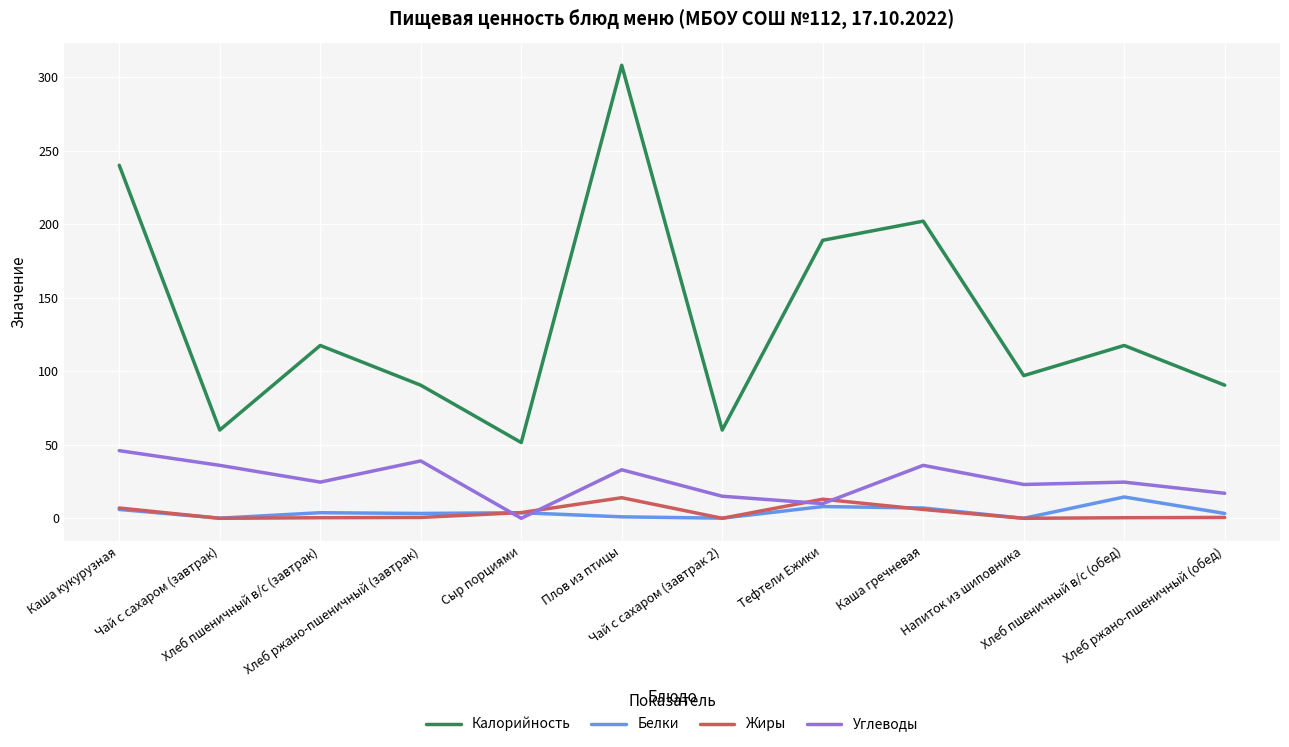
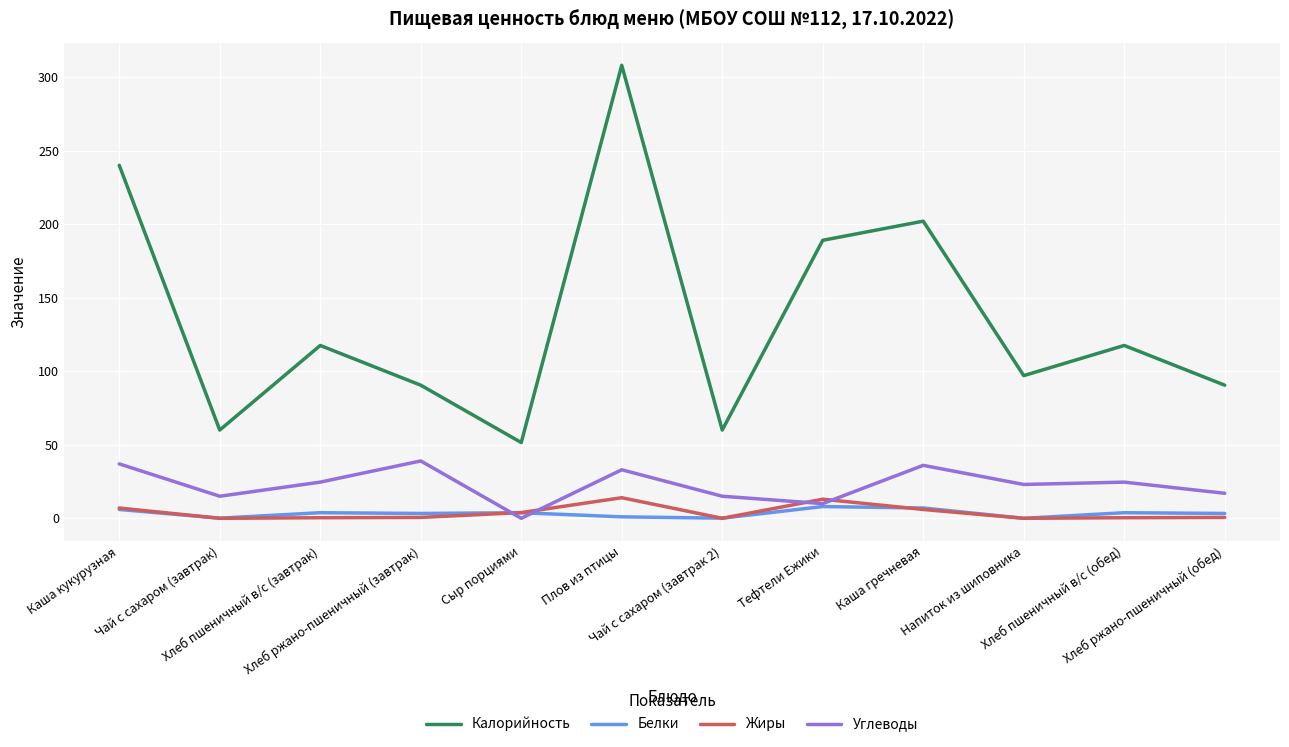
Углеводы, Каша кукурузная: 46 -> 37
Углеводы, Чай с сахаром (завтрак): 36 -> 15
Белки, Хлеб пшеничный в/с (обед): 15 -> 4
